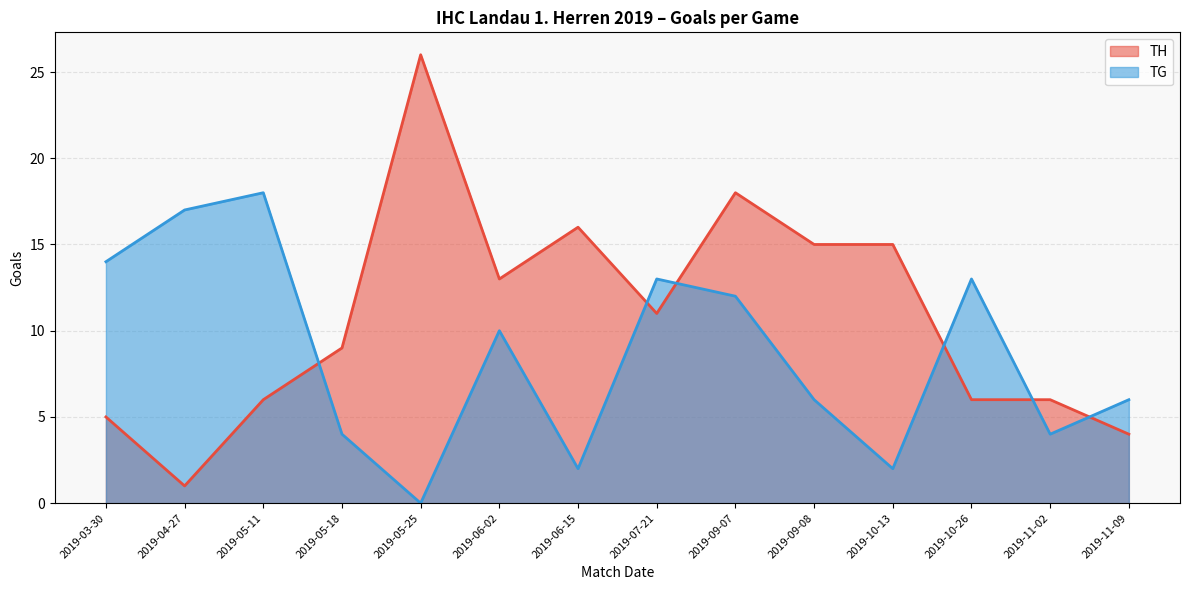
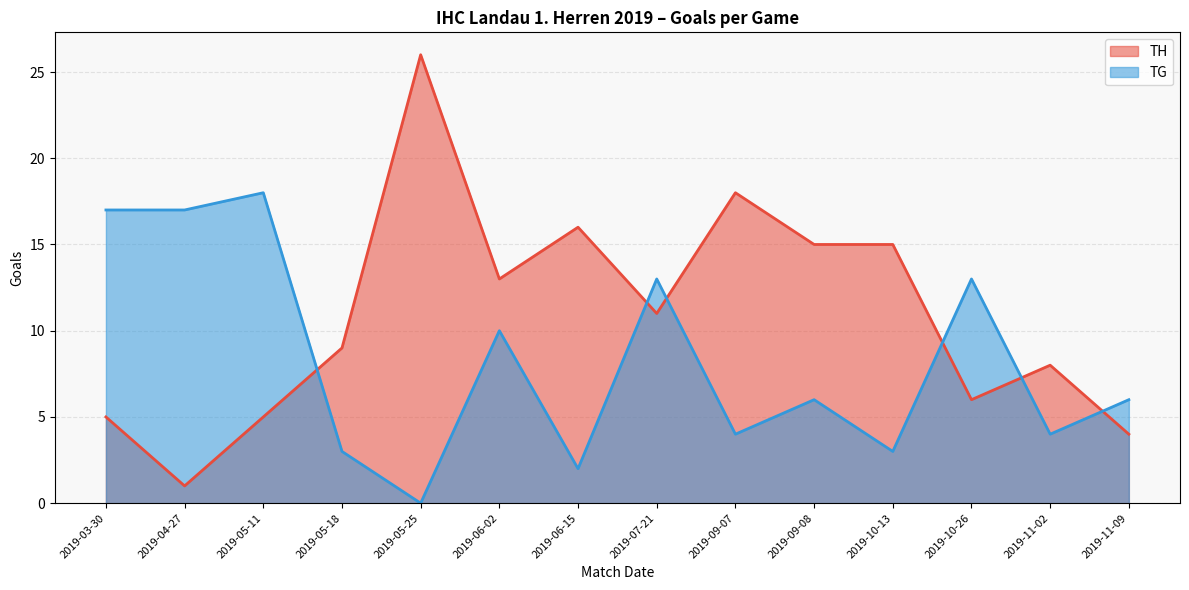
TG, 2019-03-30: 14 -> 17
TH, 2019-05-11: 6 -> 5
TG, 2019-05-18: 4 -> 3
TG, 2019-09-07: 12 -> 4
TG, 2019-10-13: 2 -> 3
TH, 2019-11-02: 6 -> 8
